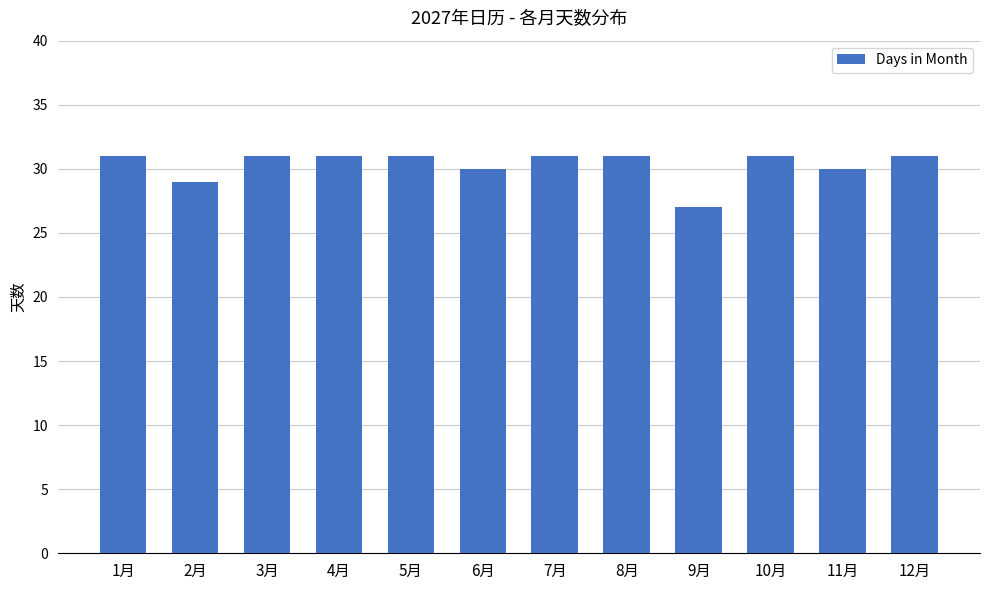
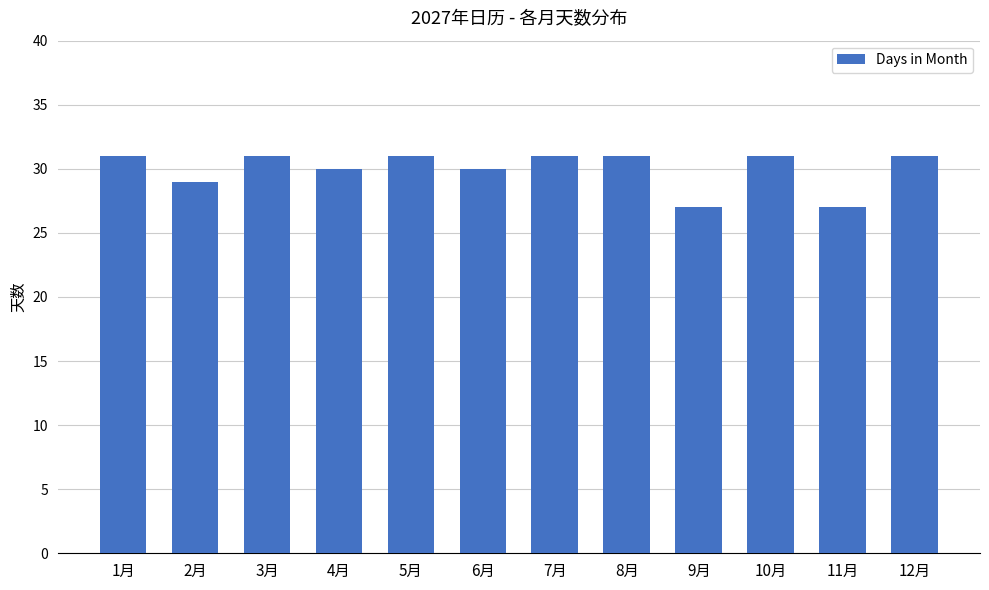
4月: 31 -> 30
11月: 30 -> 27
